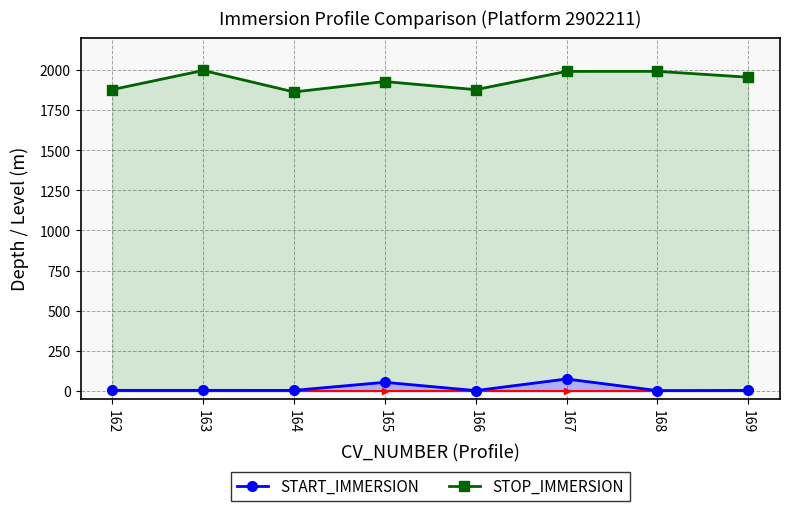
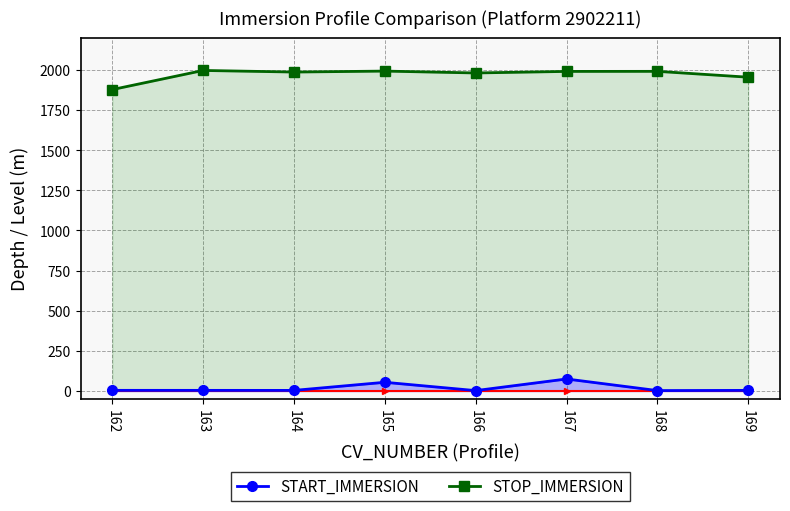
STOP_IMMERSION, 164: 1860 -> 1990
STOP_IMMERSION, 165: 1930 -> 1990
STOP_IMMERSION, 166: 1880 -> 1980
